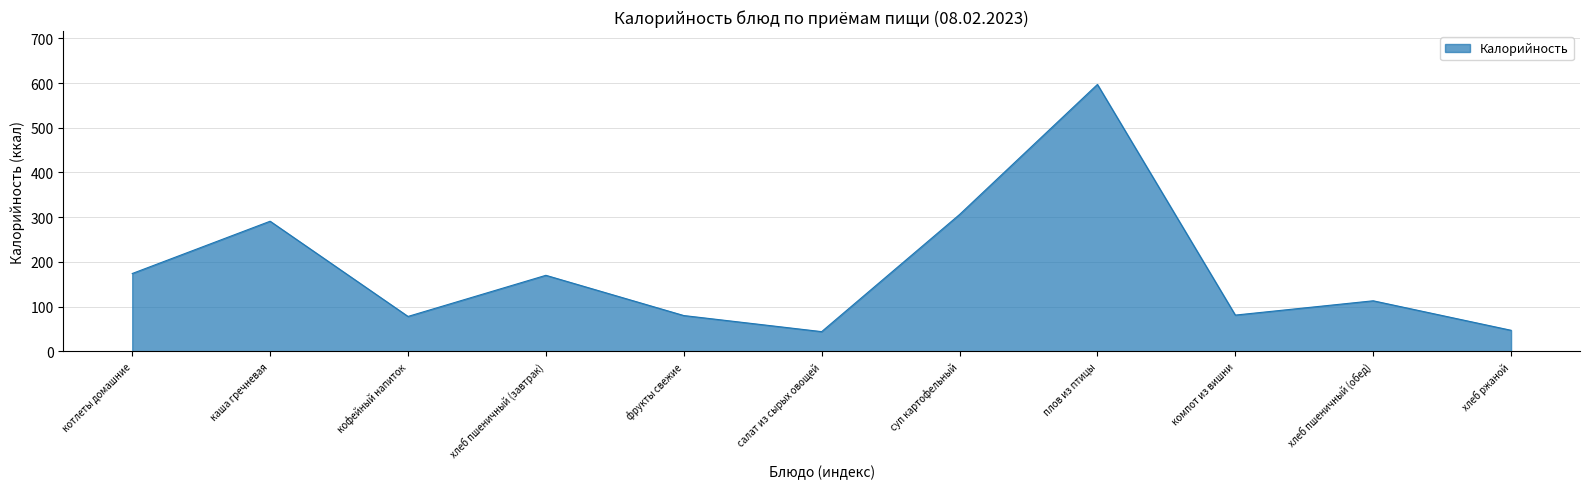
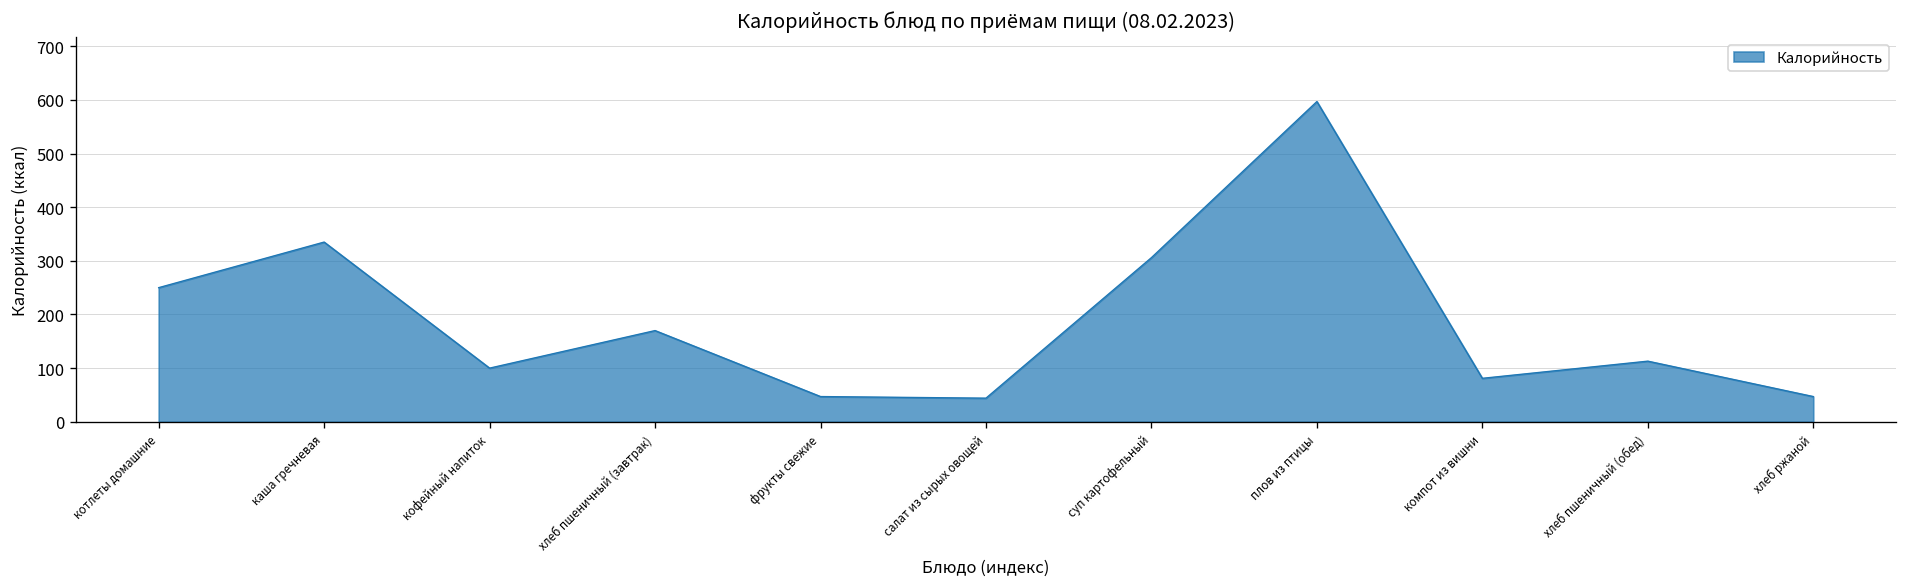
котлеты домашние: 170 -> 250
каша гречневая: 290 -> 340
кофейный напиток: 80 -> 100
фрукты свежие: 80 -> 50
